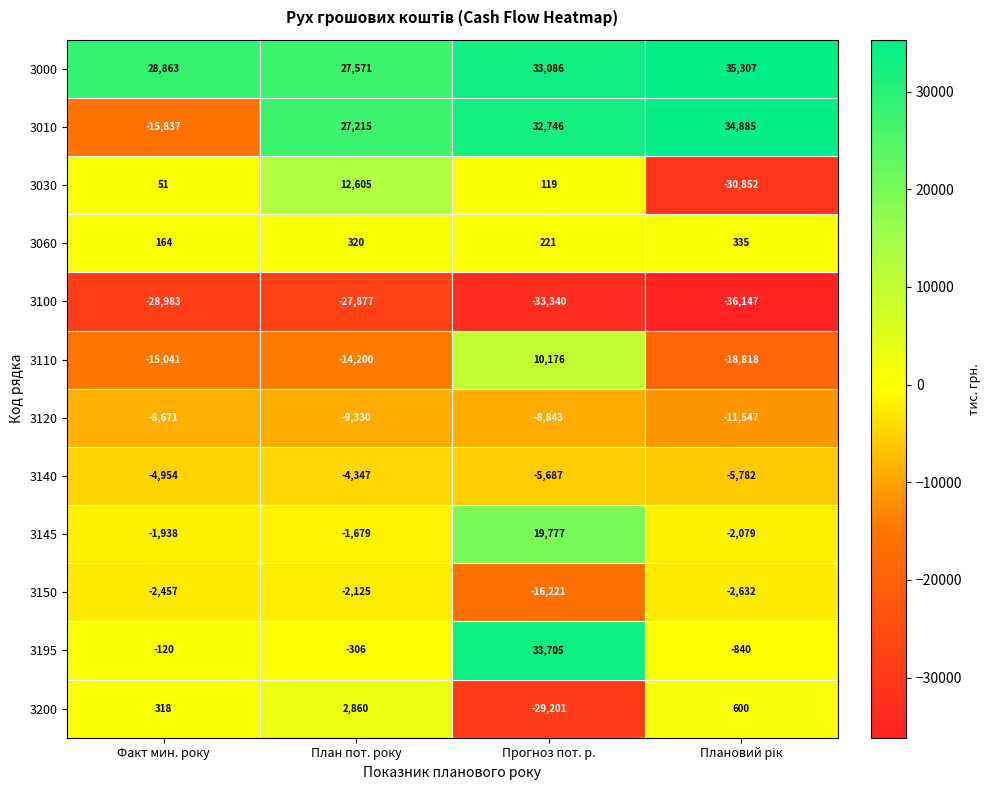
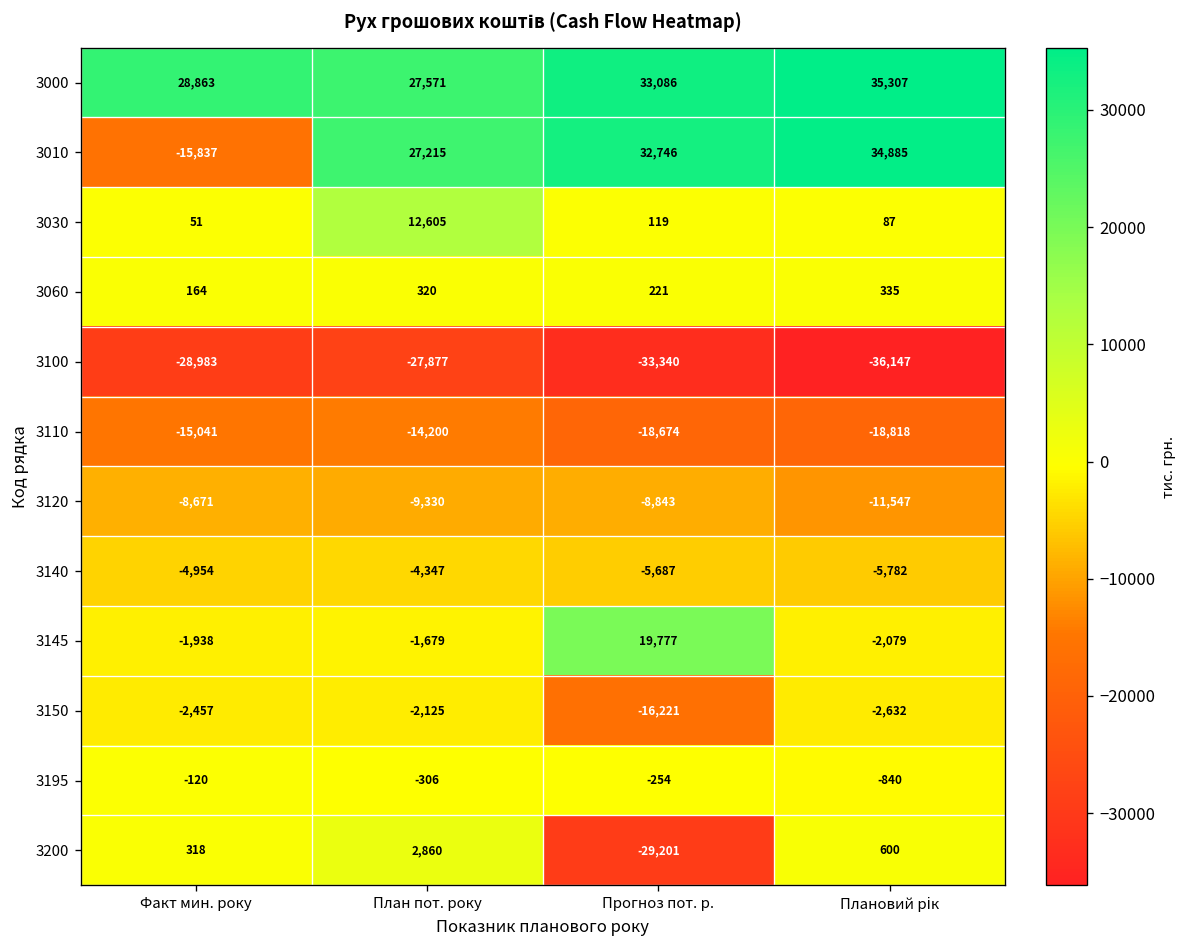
3030, Плановий рік: -30,852 -> 87
3110, Прогноз пот. р.: 10,176 -> -18,674
3195, Прогноз пот. р.: 33,705 -> -254
